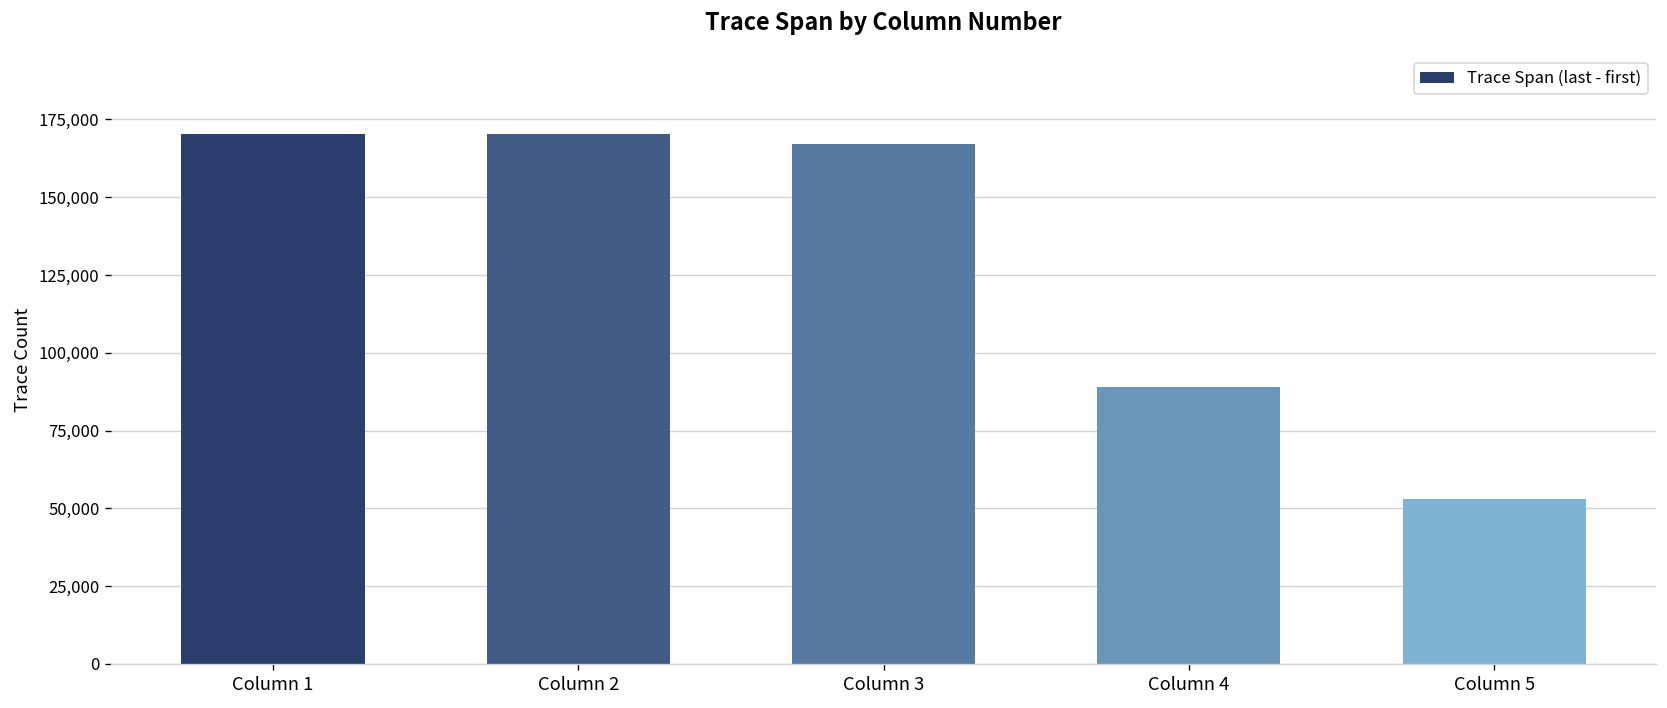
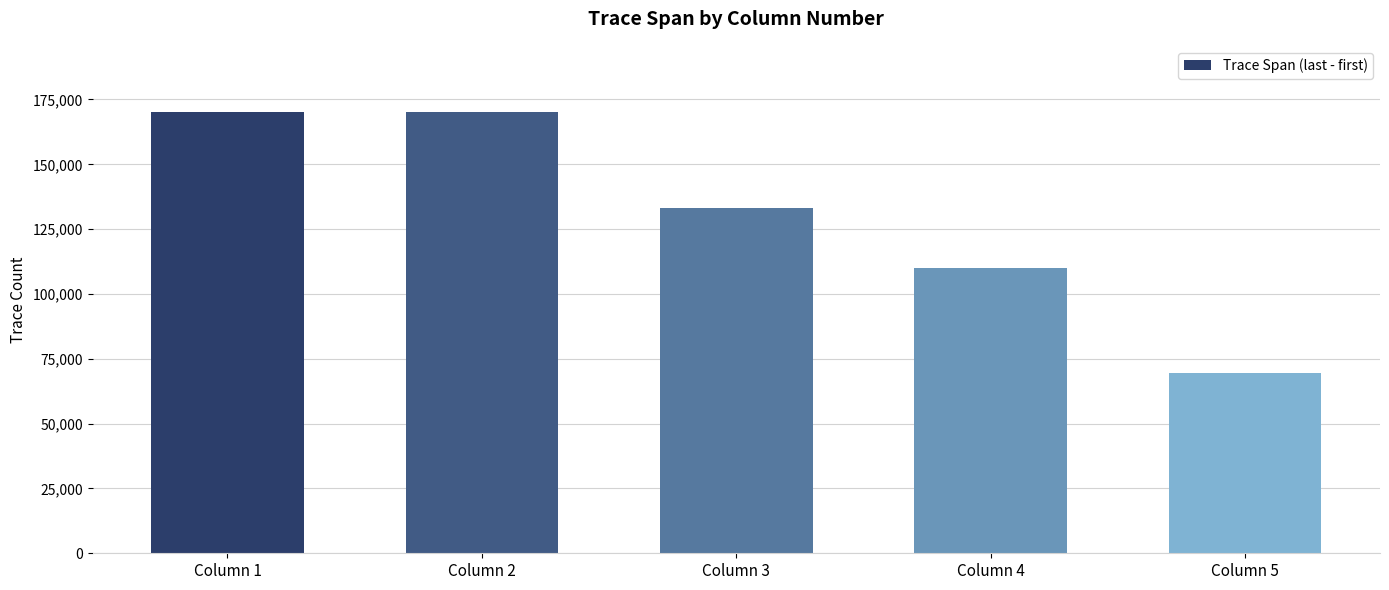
Column 3: 167,000 -> 133,000
Column 4: 89,000 -> 110,000
Column 5: 53,000 -> 70,000
